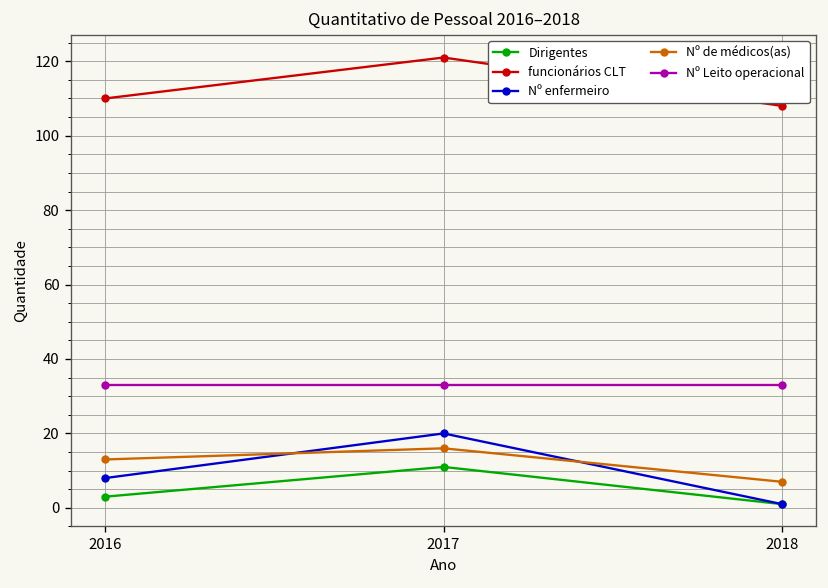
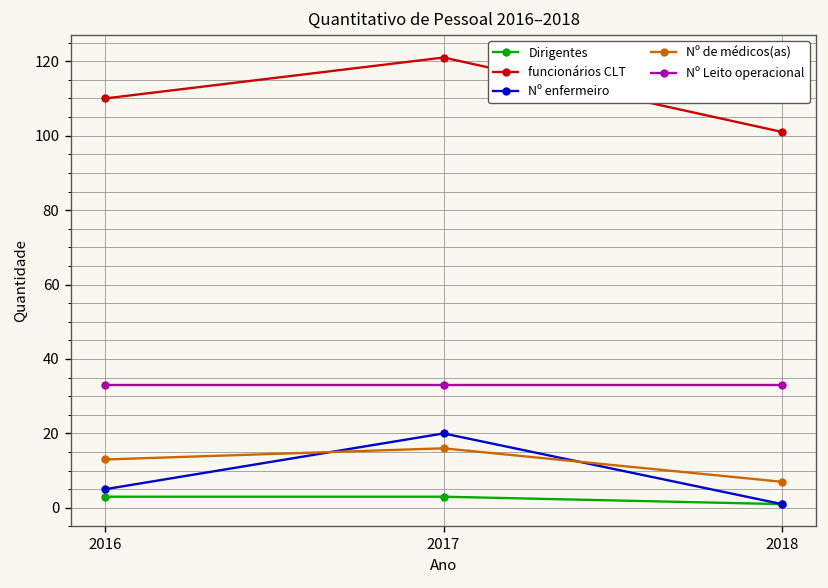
Nº enfermeiro, 2016: 8 -> 5
Dirigentes, 2017: 11 -> 3
funcionários CLT, 2018: 108 -> 101
